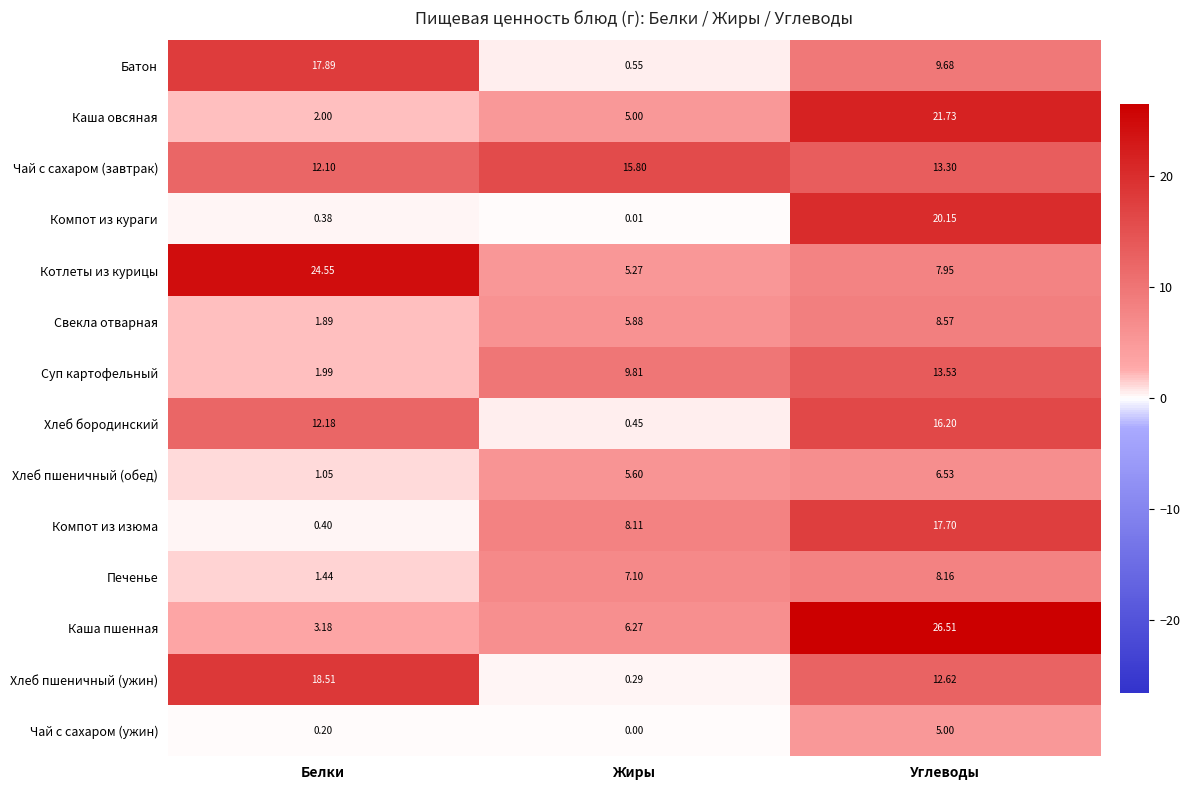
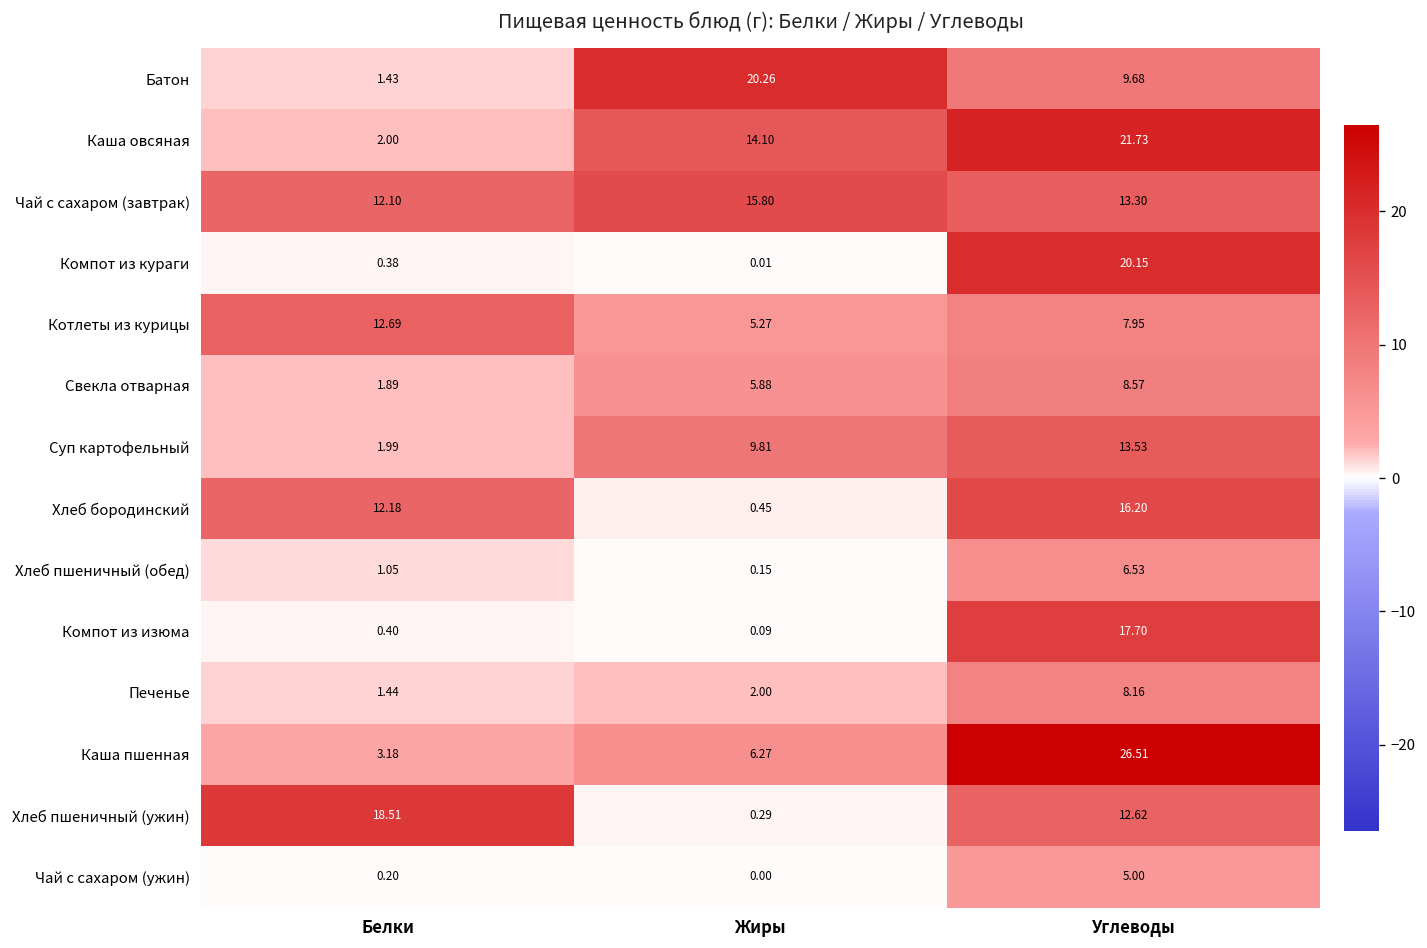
Батон, Белки: 17.89 -> 1.43
Батон, Жиры: 0.55 -> 20.26
Каша овсяная, Жиры: 5.00 -> 14.10
Котлеты из курицы, Белки: 24.55 -> 12.69
Хлеб пшеничный (обед), Жиры: 5.60 -> 0.15
Компот из изюма, Жиры: 8.11 -> 0.09
Печенье, Жиры: 7.10 -> 2.00
